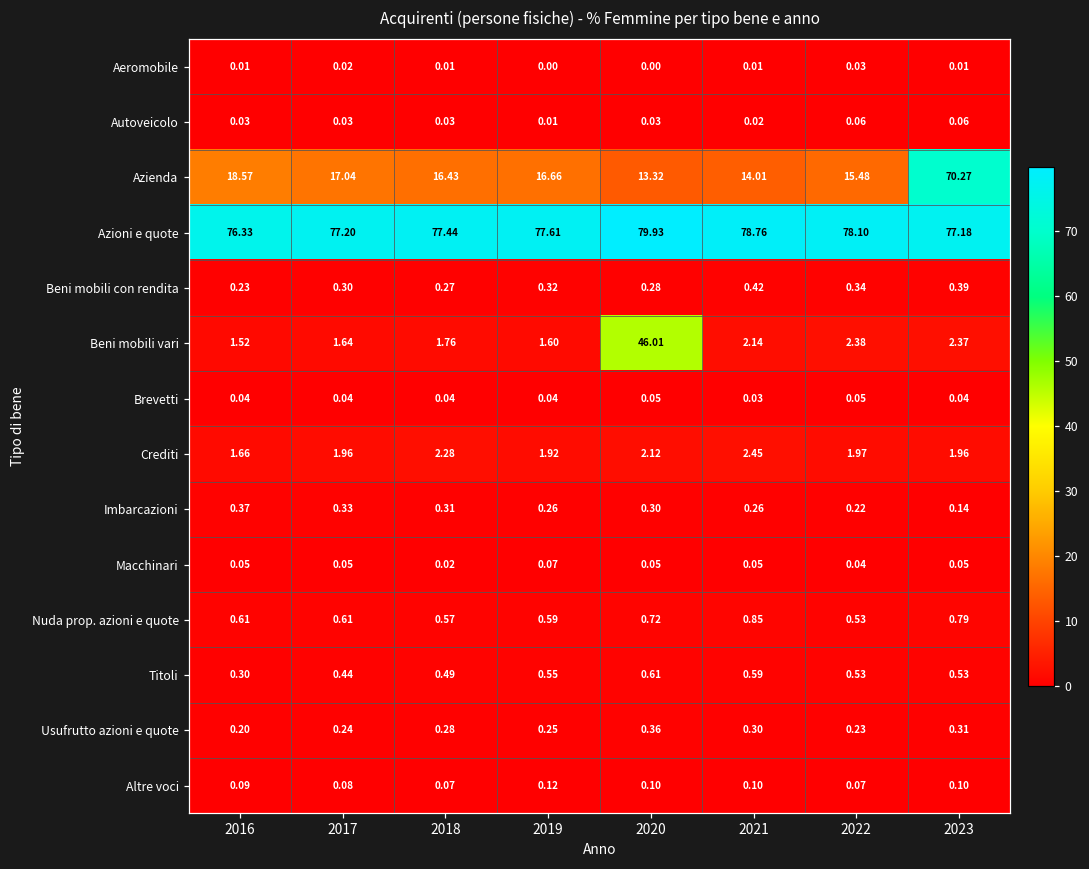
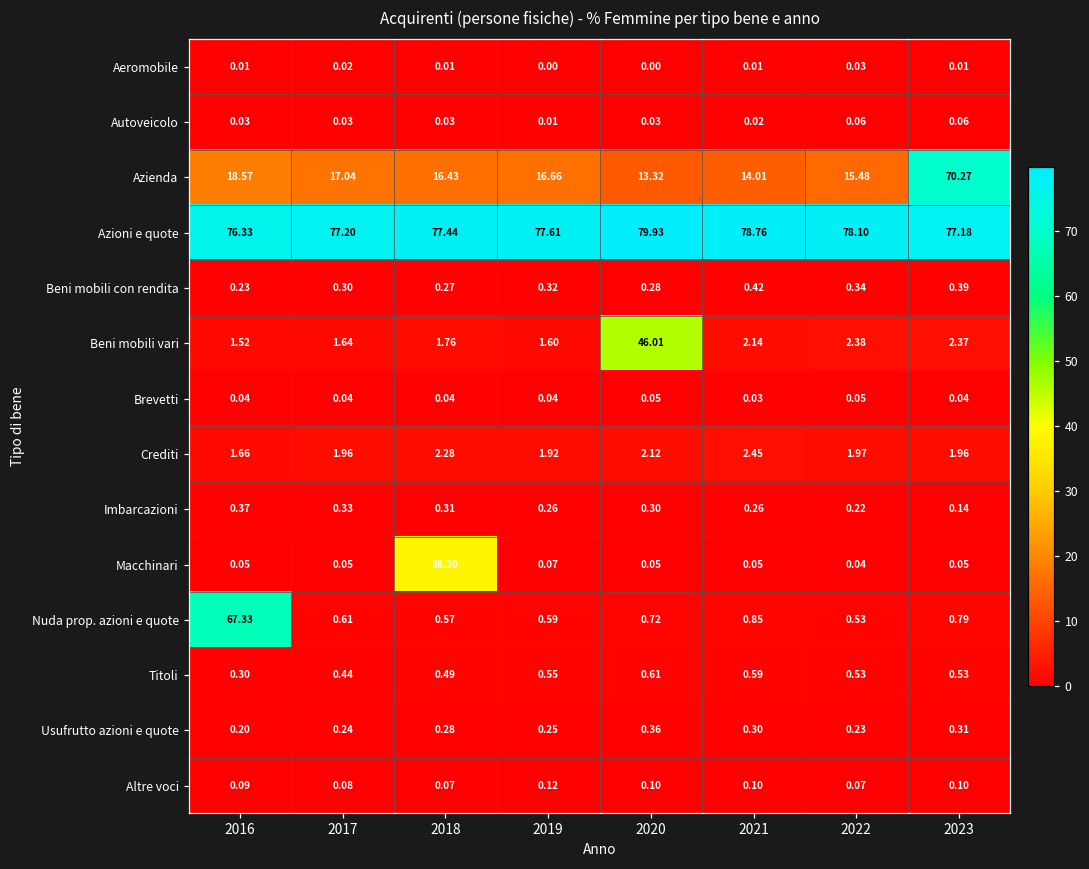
Macchinari, 2018: 0.02 -> 38.20
Nuda prop. azioni e quote, 2016: 0.61 -> 67.33
